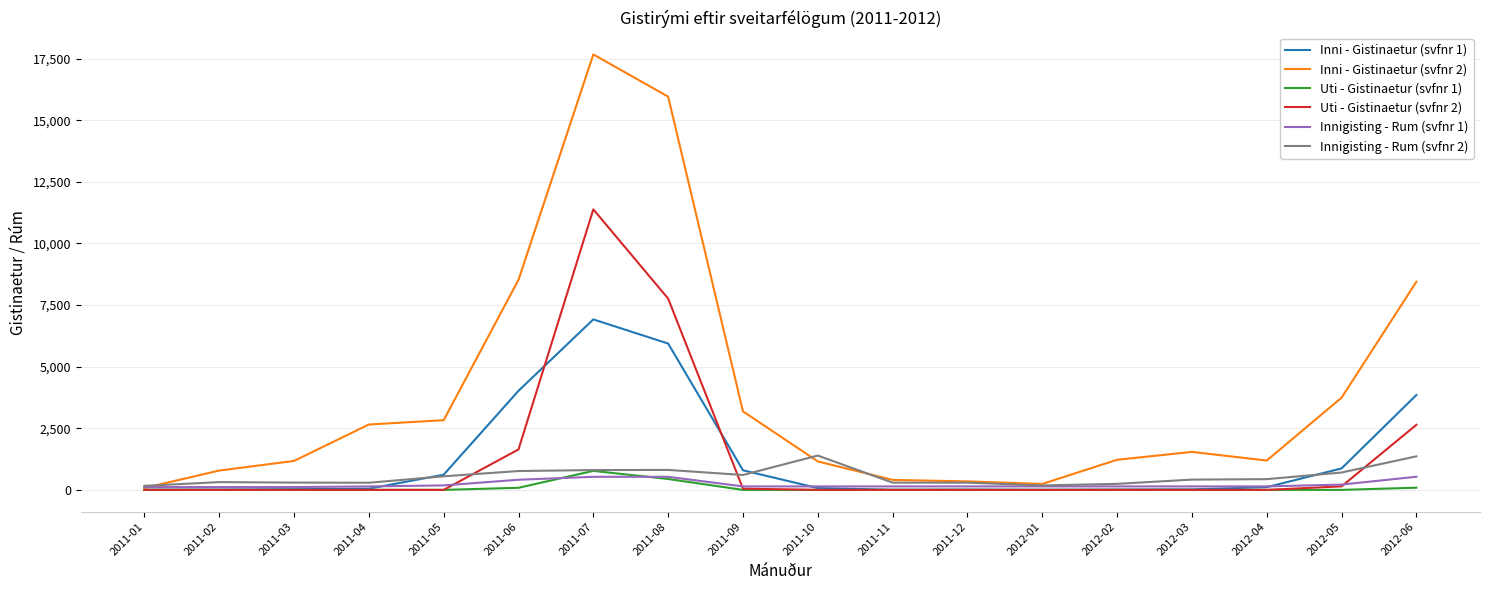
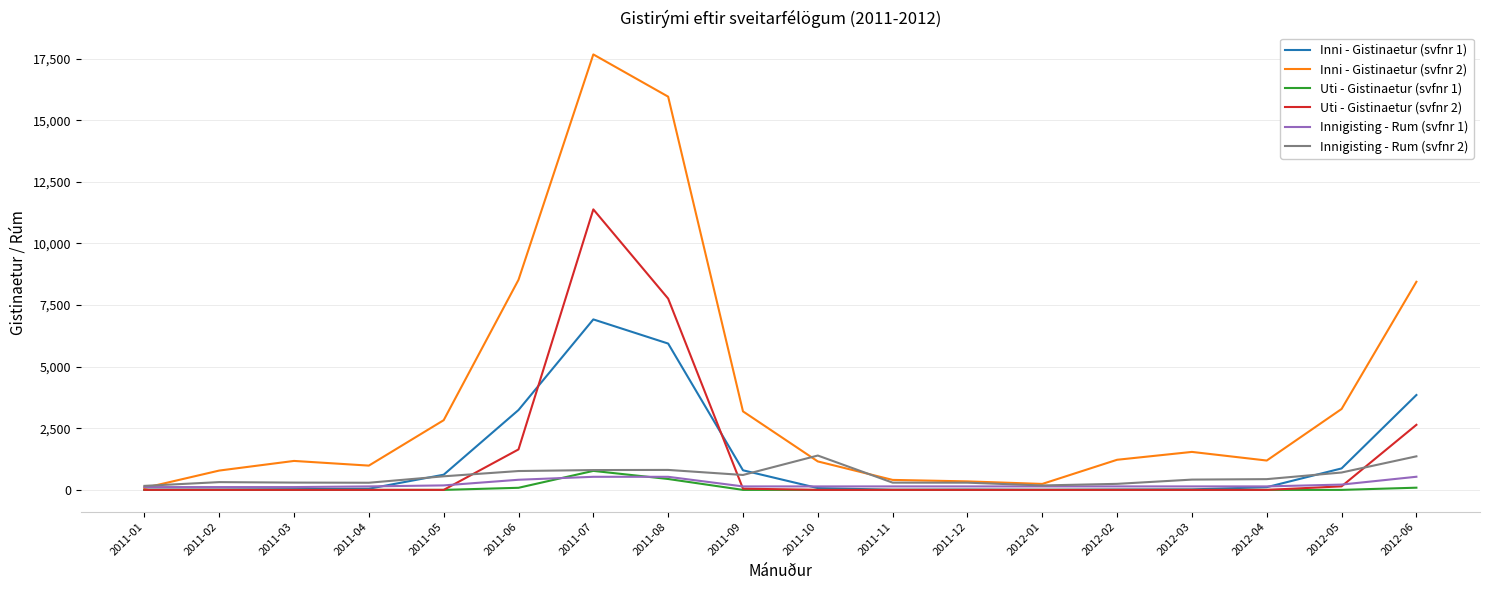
Inni - Gistinaetur (svfnr 2), 2011-04: 2,700 -> 1,000
Inni - Gistinaetur (svfnr 1), 2011-06: 4,000 -> 3,200
Inni - Gistinaetur (svfnr 2), 2012-05: 3,700 -> 3,300
